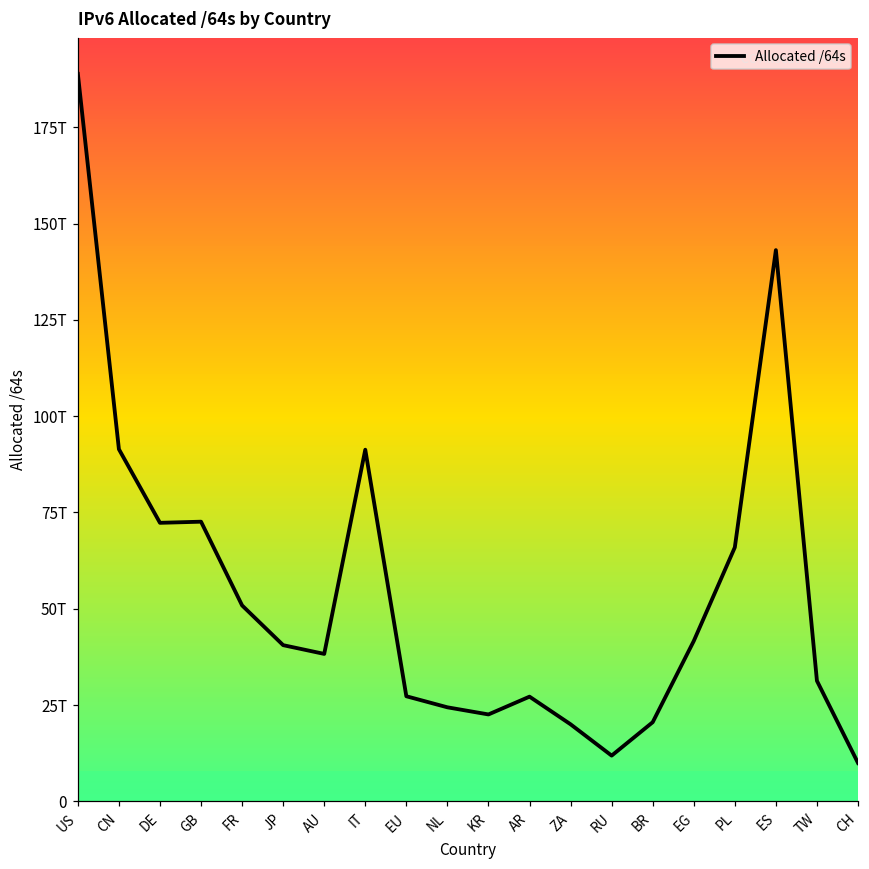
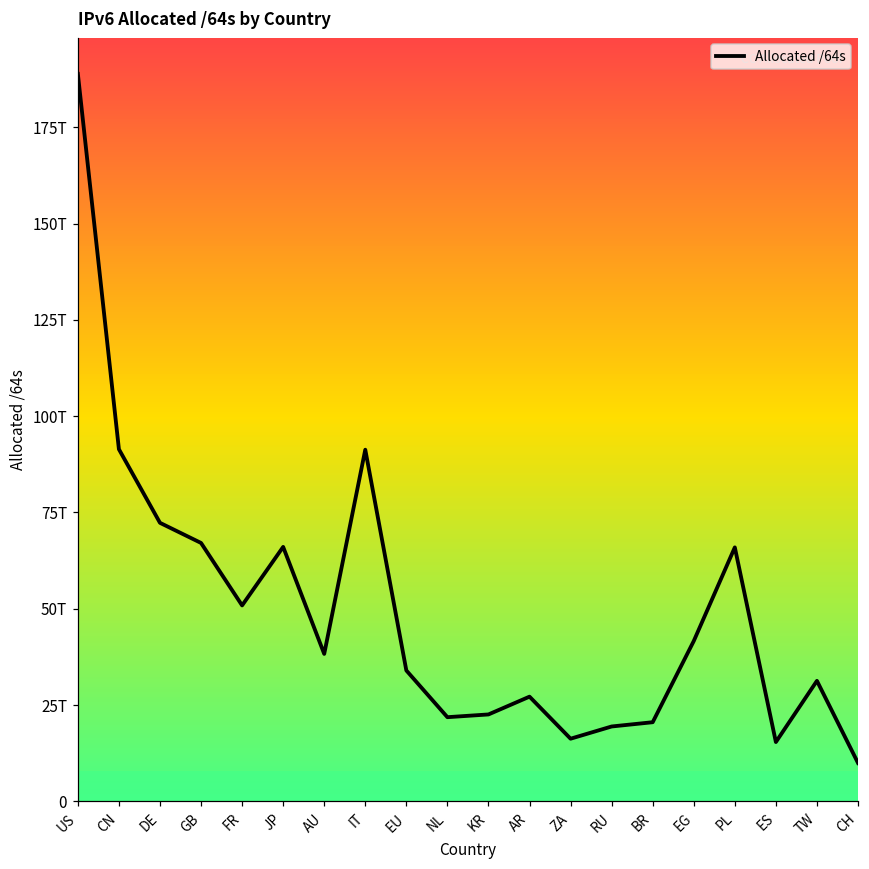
GB: 73T -> 67T
JP: 41T -> 66T
EU: 27T -> 34T
NL: 24T -> 22T
ZA: 20T -> 16T
RU: 12T -> 19T
ES: 143T -> 15T
